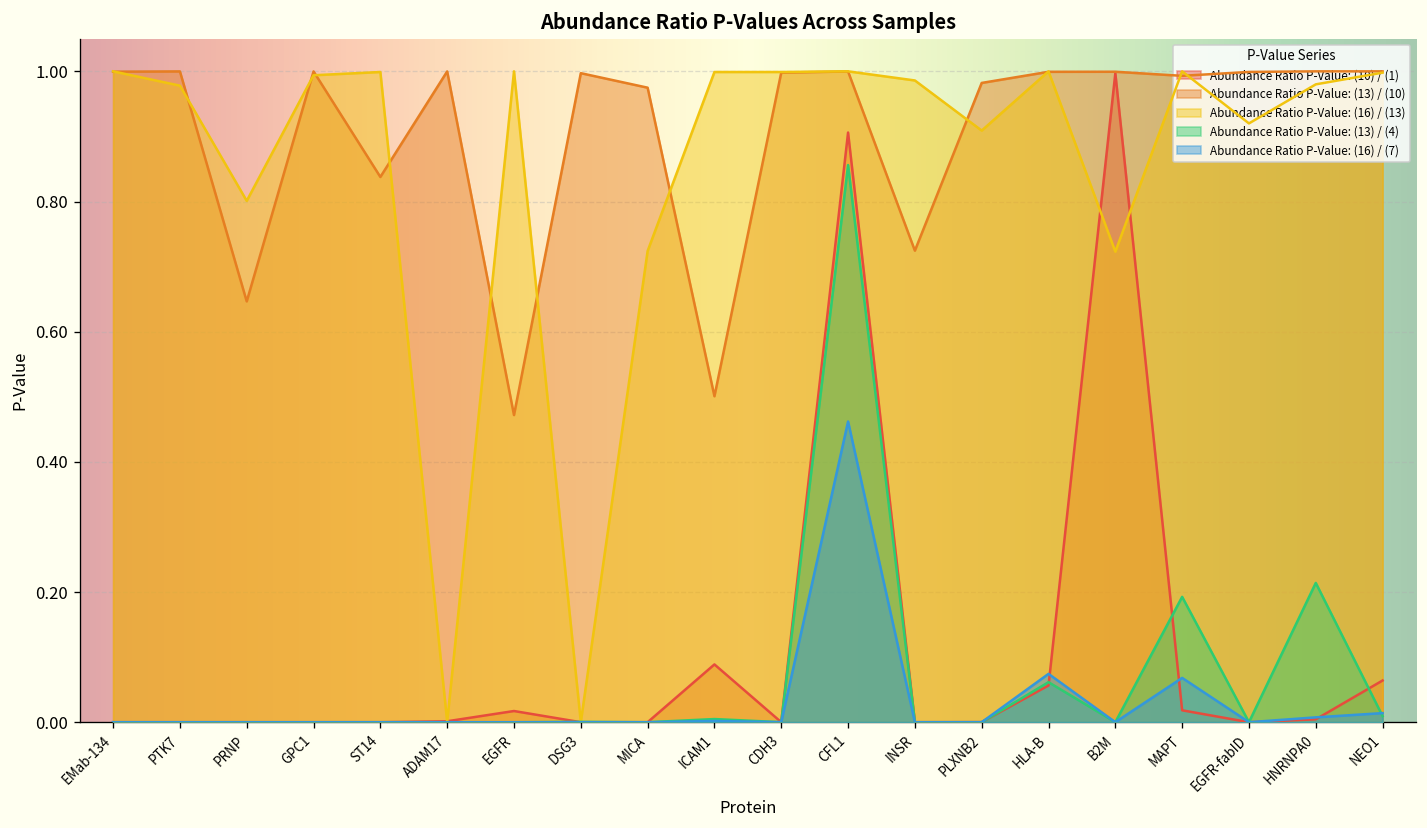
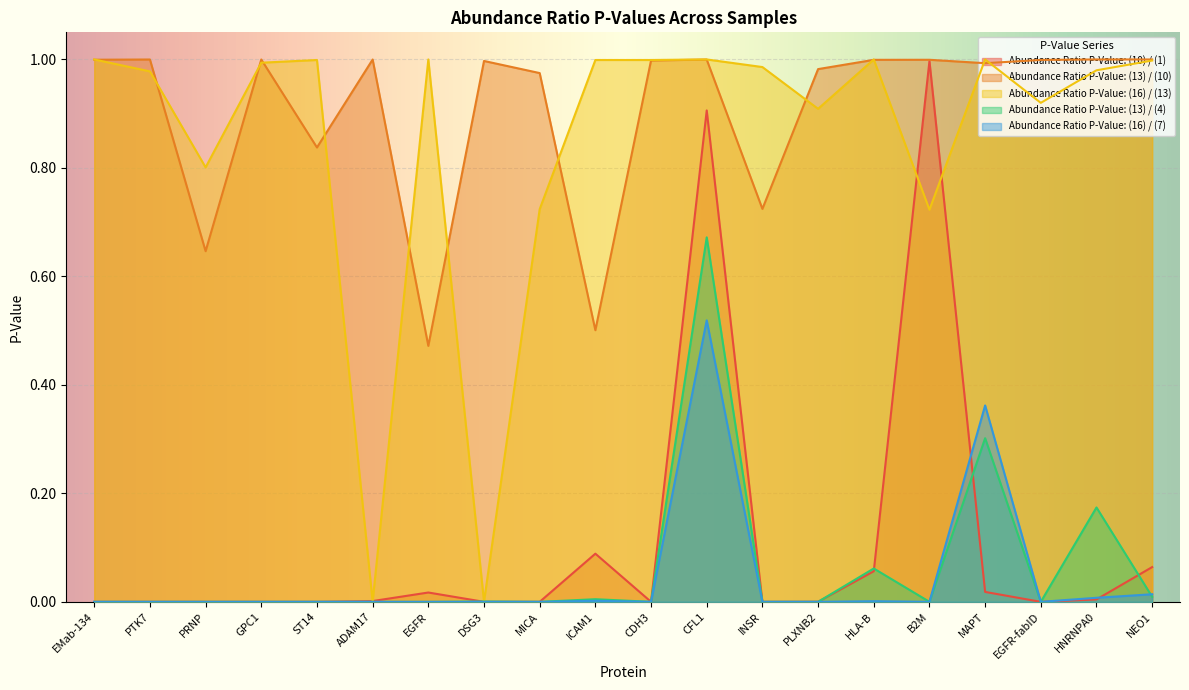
Abundance Ratio P-Value: (13) / (4), CFL1: 0.86 -> 0.67
Abundance Ratio P-Value: (16) / (7), CFL1: 0.46 -> 0.52
Abundance Ratio P-Value: (16) / (7), HLA-B: 0.07 -> 0.00
Abundance Ratio P-Value: (13) / (4), MAPT: 0.19 -> 0.30
Abundance Ratio P-Value: (16) / (7), MAPT: 0.07 -> 0.36
Abundance Ratio P-Value: (13) / (4), HNRNPA0: 0.21 -> 0.17
